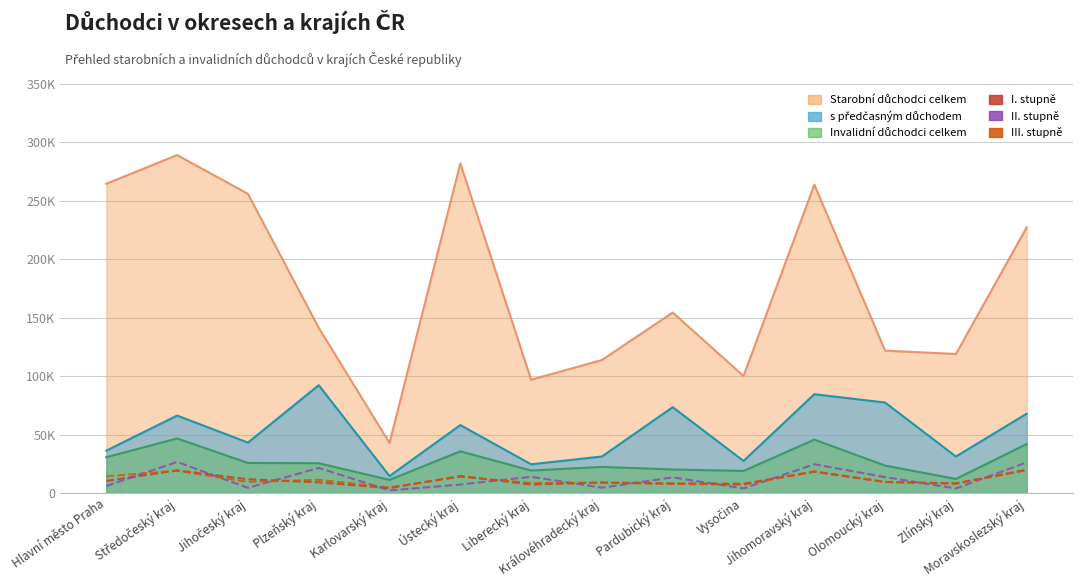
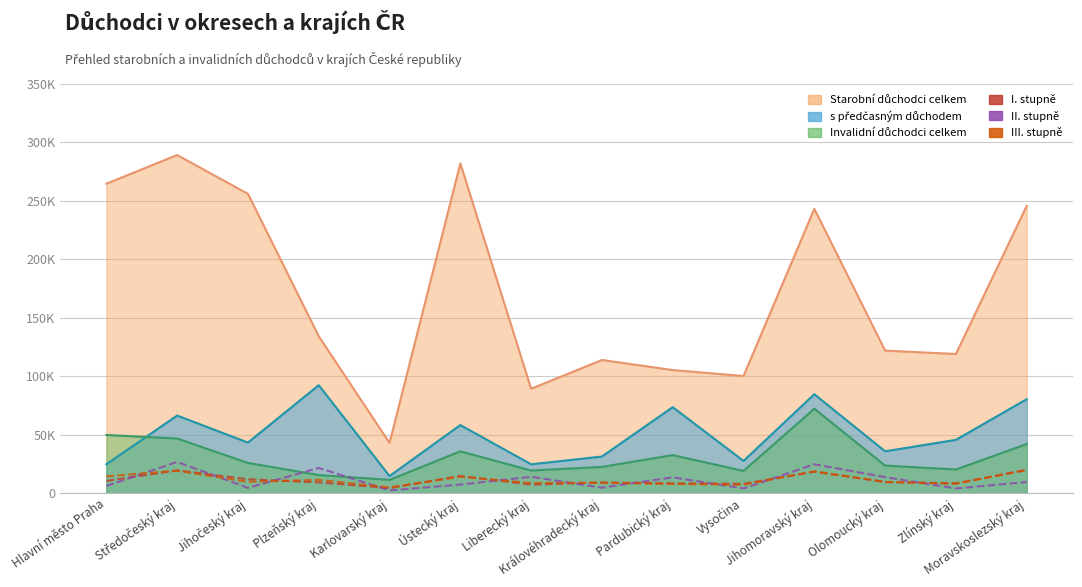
s předčasným důchodem, Hlavní město Praha: 36000 -> 25000
Invalidní důchodci celkem, Hlavní město Praha: 31000 -> 50000
Starobní důchodci celkem, Plzeňský kraj: 141000 -> 134000
Invalidní důchodci celkem, Plzeňský kraj: 25000 -> 15000
Starobní důchodci celkem, Liberecký kraj: 97000 -> 89000
Starobní důchodci celkem, Pardubický kraj: 154000 -> 105000
Invalidní důchodci celkem, Pardubický kraj: 20000 -> 32000
Starobní důchodci celkem, Jihomoravský kraj: 264000 -> 243000
Invalidní důchodci celkem, Jihomoravský kraj: 46000 -> 72000
s předčasným důchodem, Olomoucký kraj: 77000 -> 36000
s předčasným důchodem, Zlínský kraj: 31000 -> 45000
Invalidní důchodci celkem, Zlínský kraj: 12000 -> 20000
Starobní důchodci celkem, Moravskoslezský kraj: 227000 -> 246000
s předčasným důchodem, Moravskoslezský kraj: 68000 -> 80000
II. stupně, Moravskoslezský kraj: 26000 -> 9000
